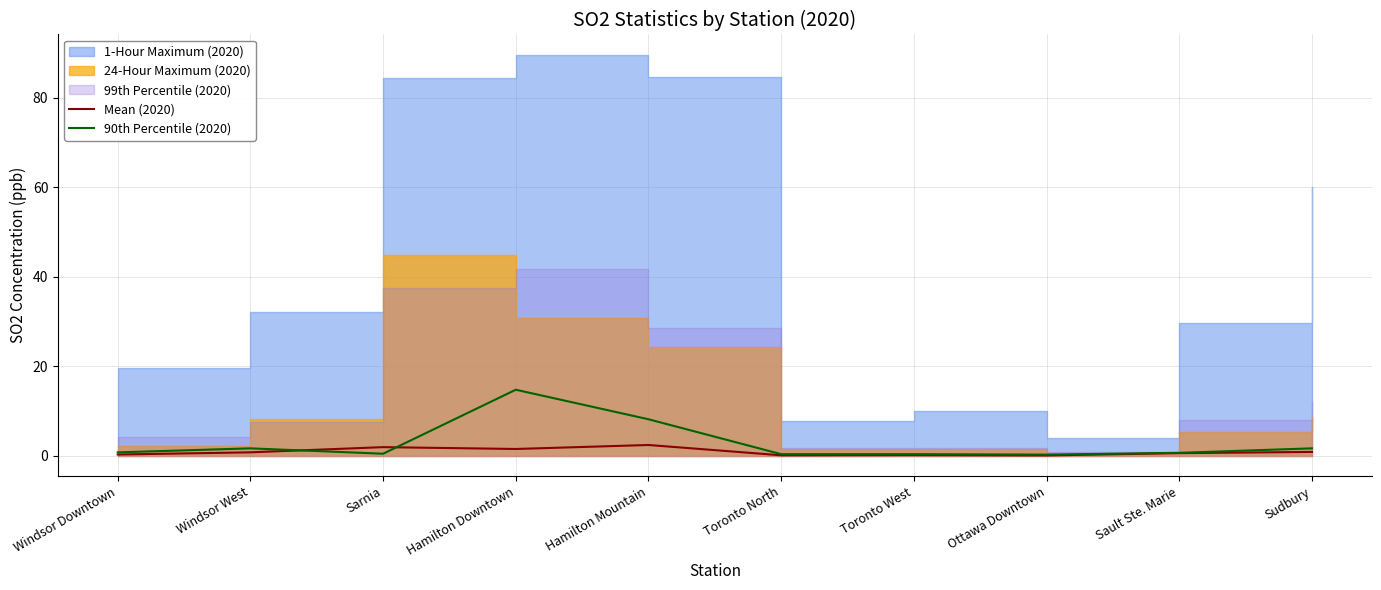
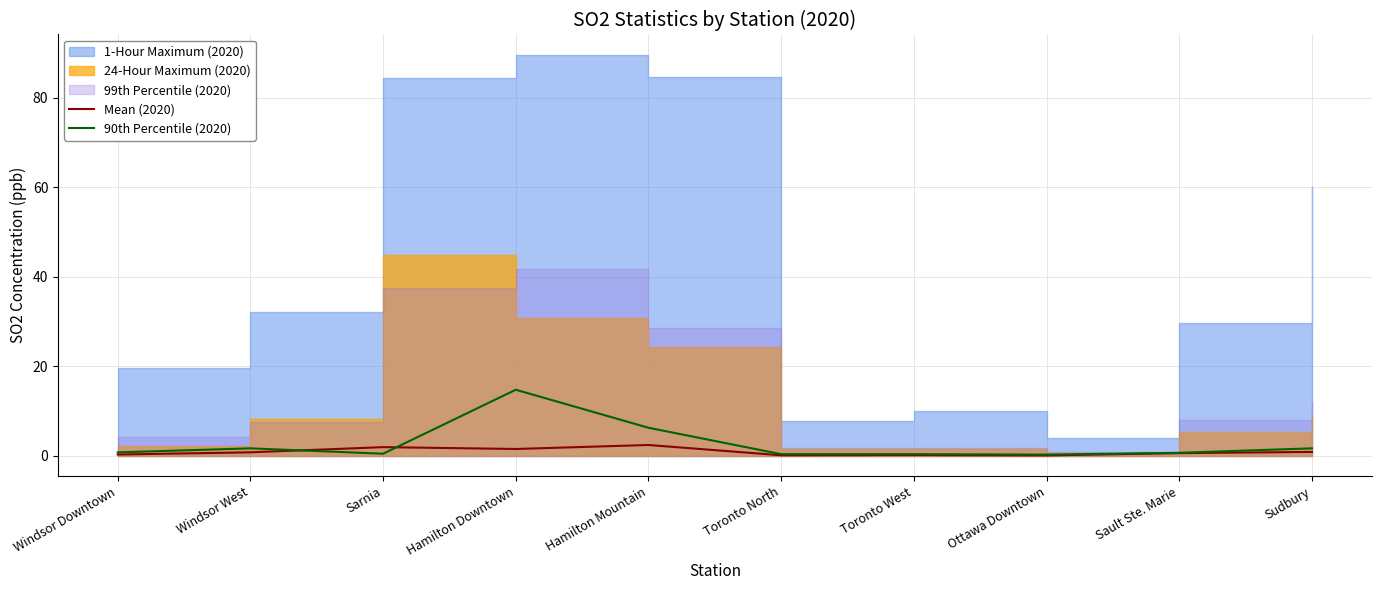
90th Percentile (2020), Hamilton Mountain: 8 -> 6
